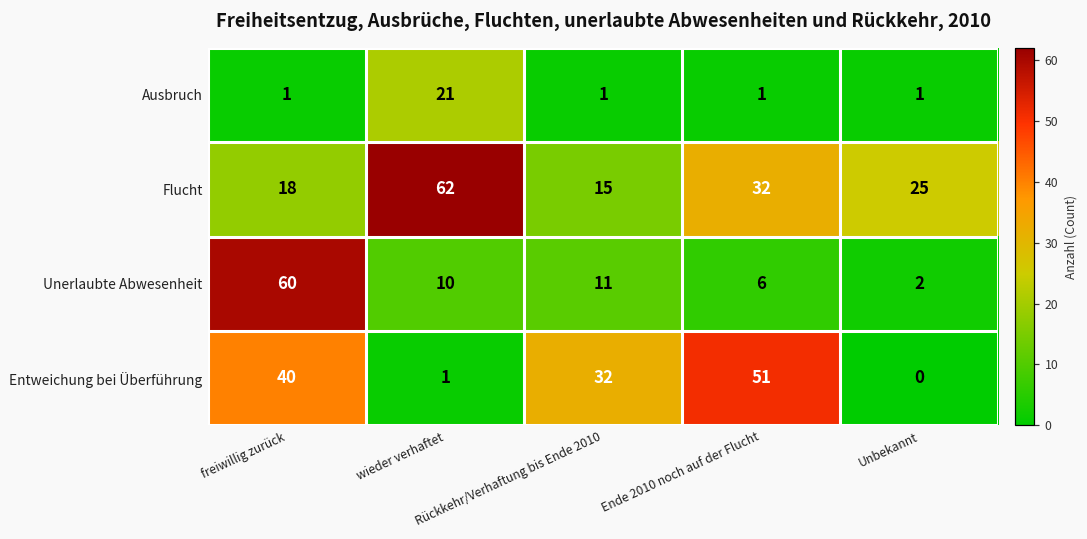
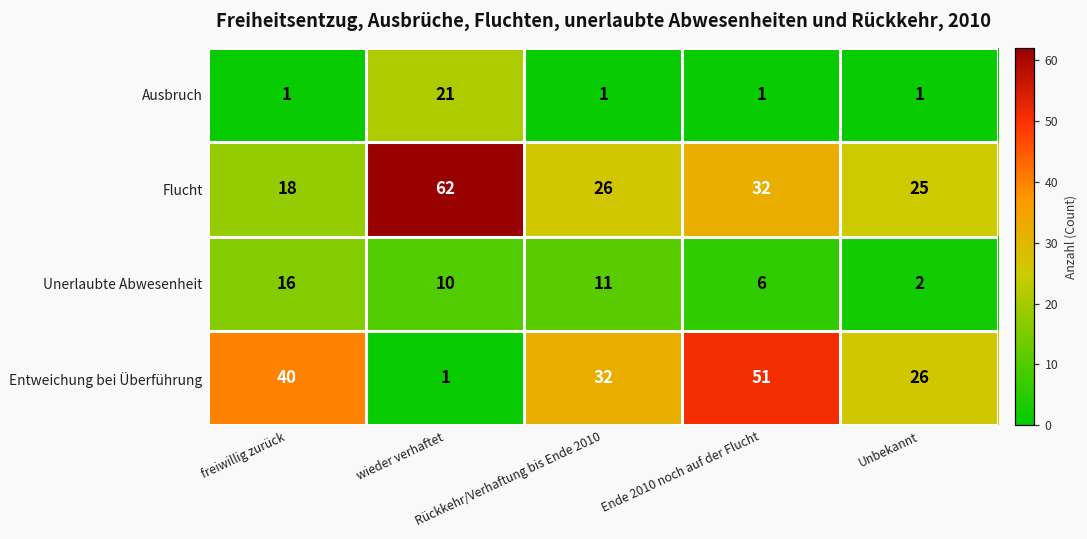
Flucht, Rückkehr/Verhaftung bis Ende 2010: 15 -> 26
Unerlaubte Abwesenheit, freiwillig zurück: 60 -> 16
Entweichung bei Überführung, Unbekannt: 0 -> 26
